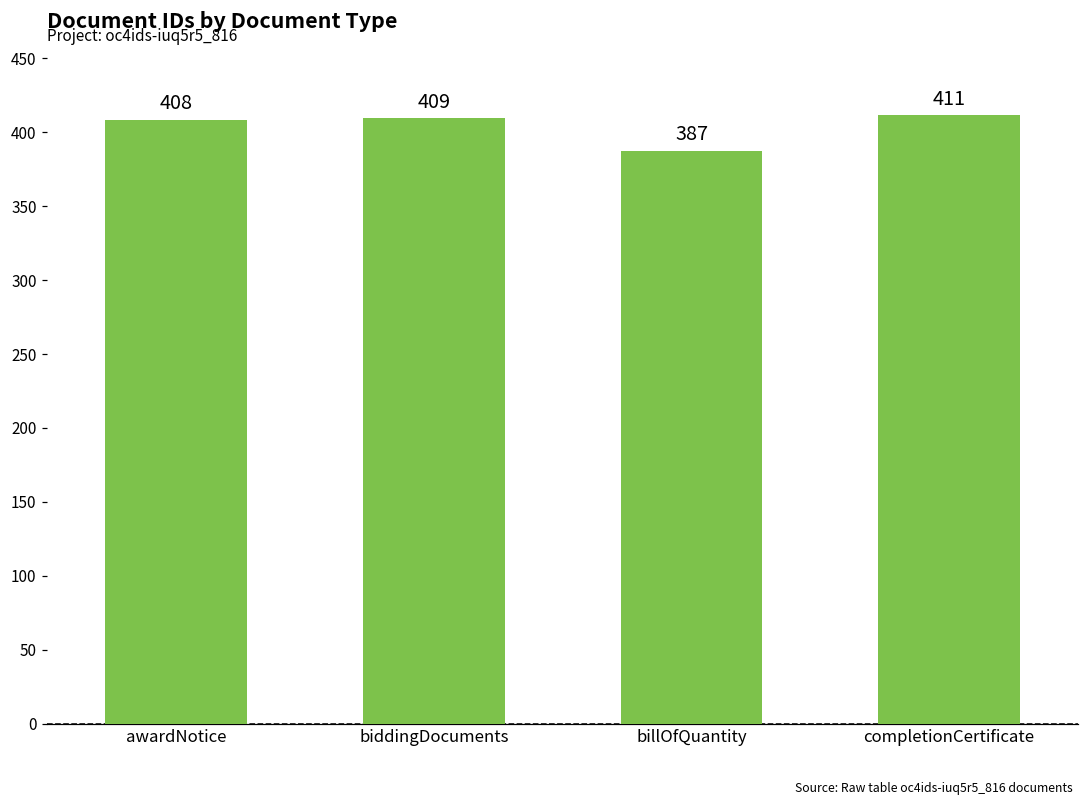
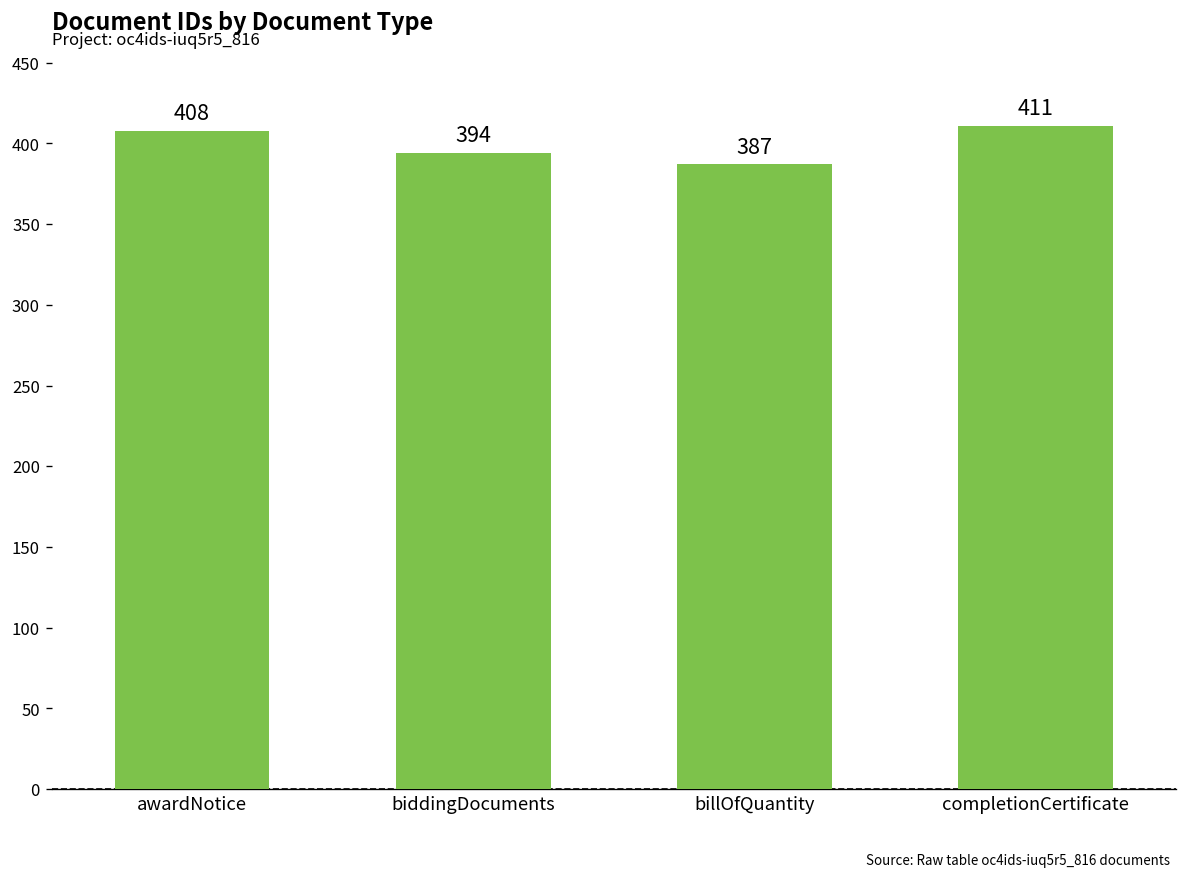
biddingDocuments: 409 -> 394
